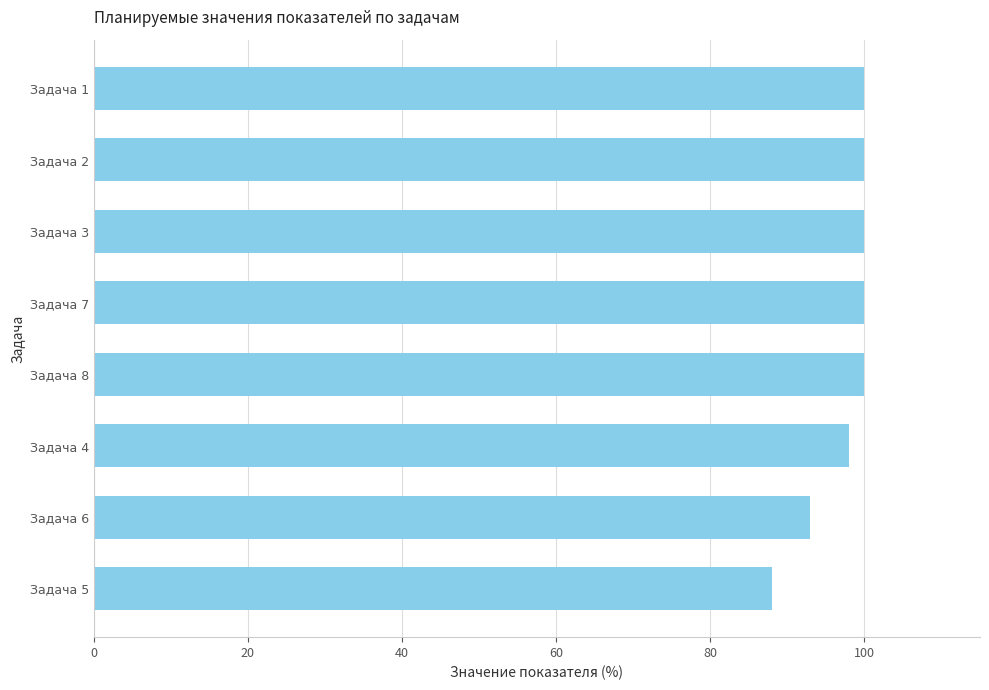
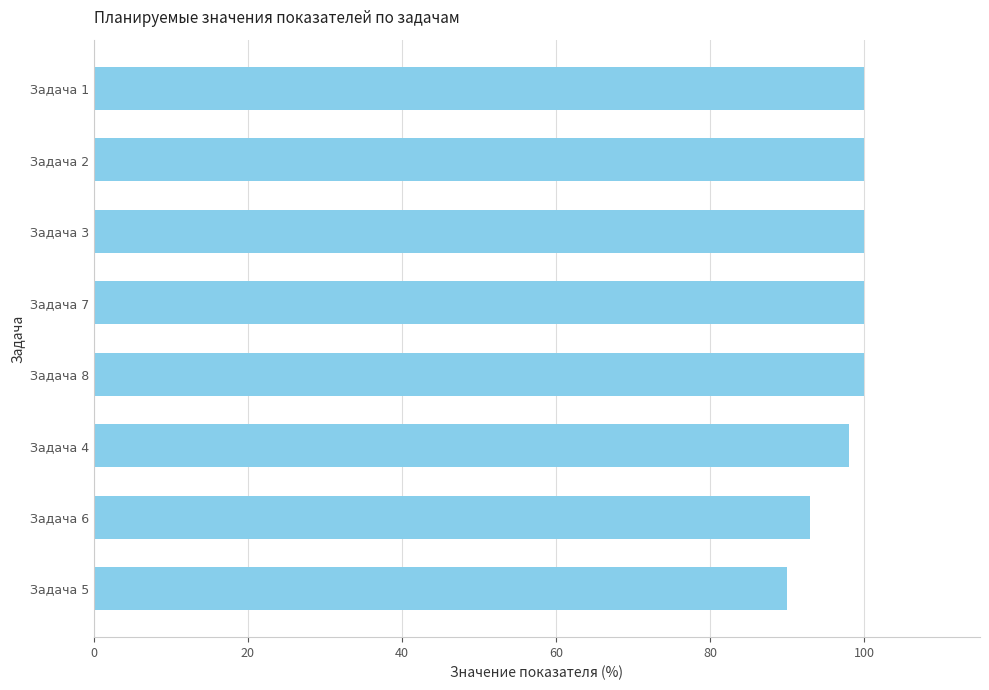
Задача 5: 88 -> 90
